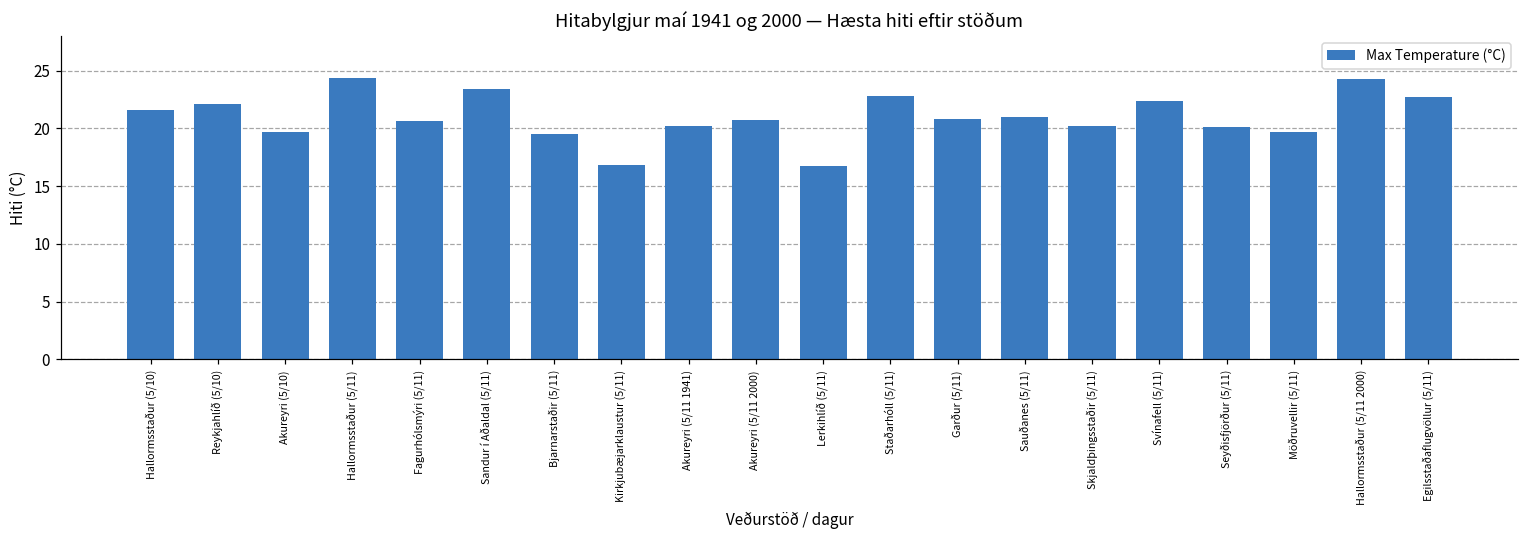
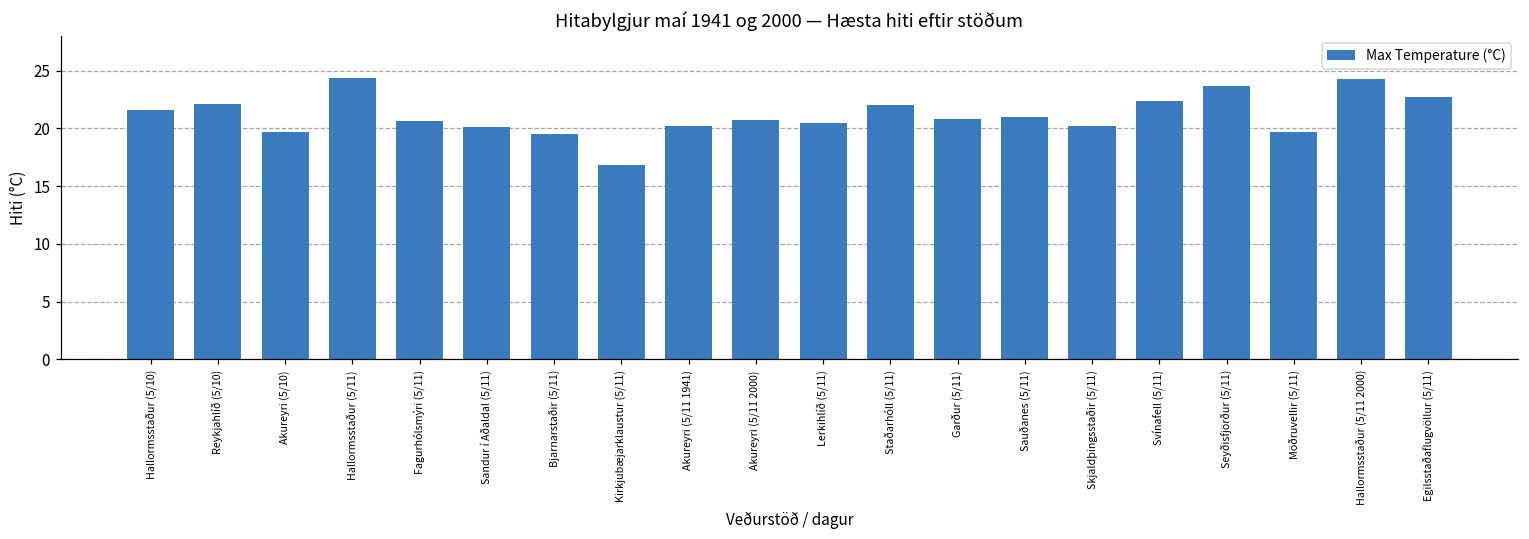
Sandur í Aðaldal (5/11): 23.4 -> 20.1
Lerkihlíð (5/11): 16.7 -> 20.5
Staðarhóll (5/11): 22.8 -> 22.0
Seyðisfjörður (5/11): 20.1 -> 23.7
